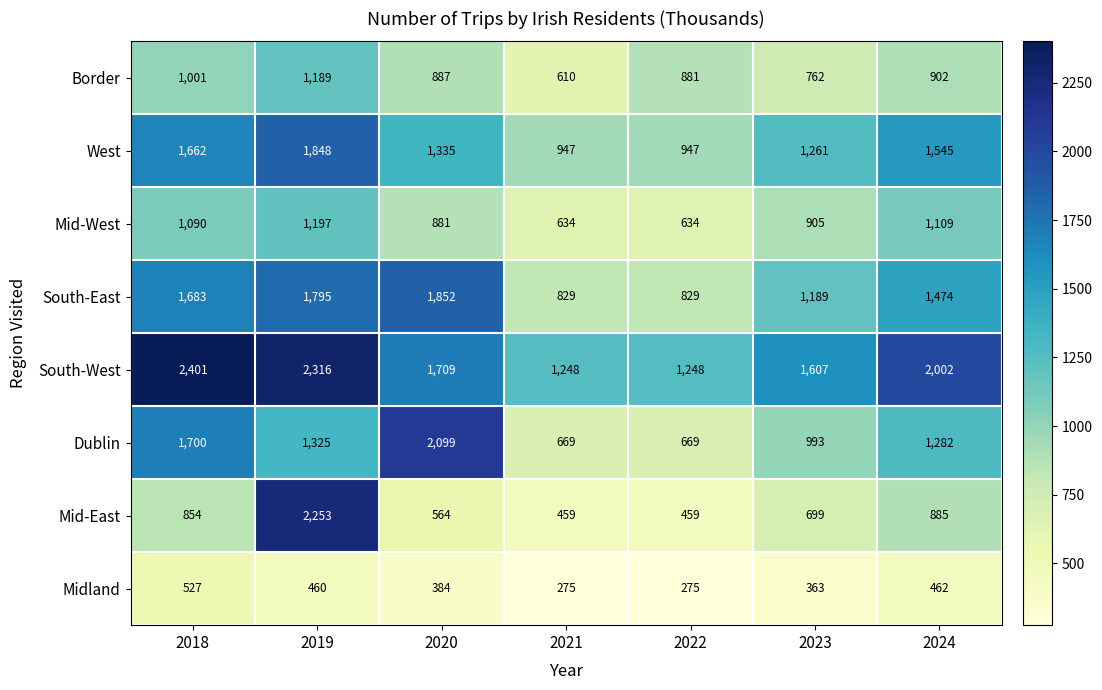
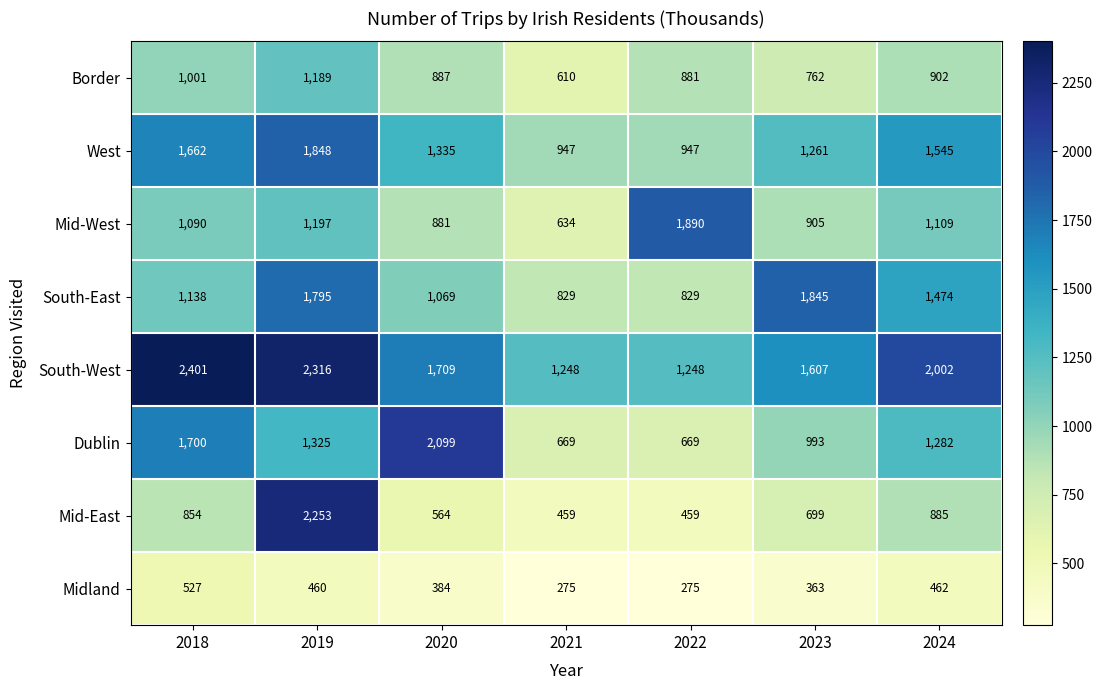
Mid-West, 2022: 634 -> 1,890
South-East, 2018: 1,683 -> 1,138
South-East, 2020: 1,852 -> 1,069
South-East, 2023: 1,189 -> 1,845
